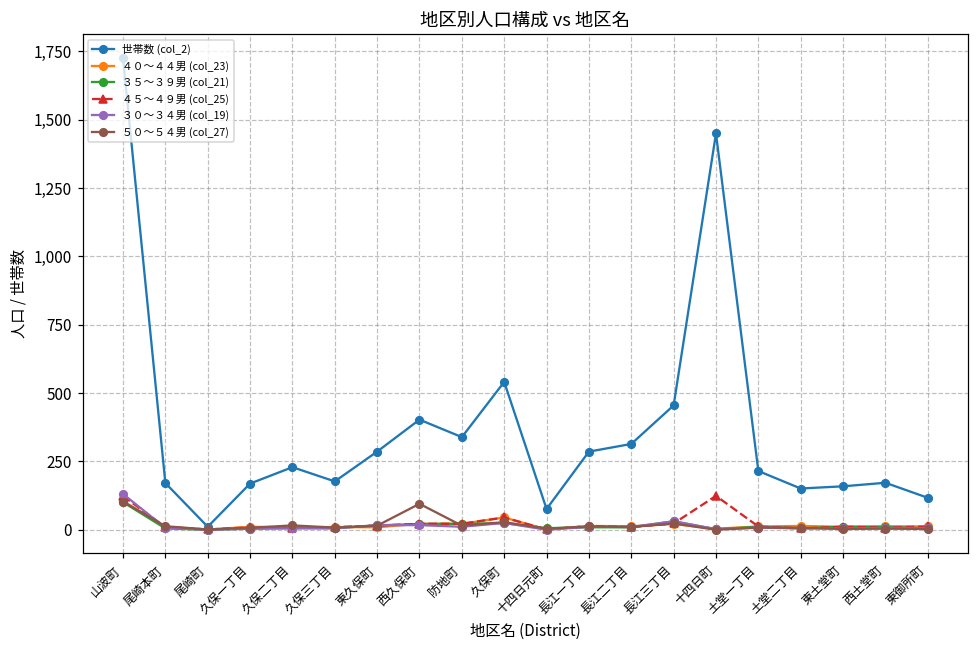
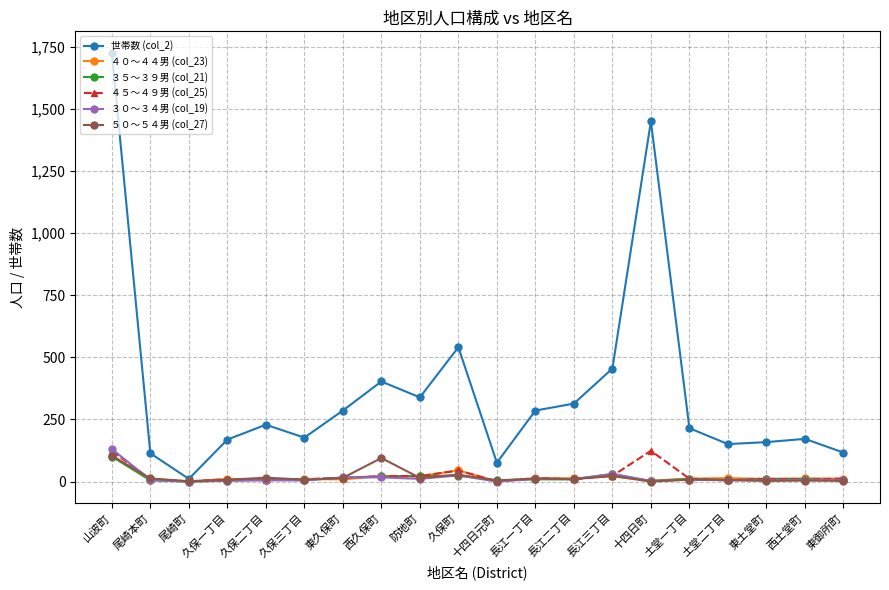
世帯数 (col_2), 尾崎本町: 170 -> 110
